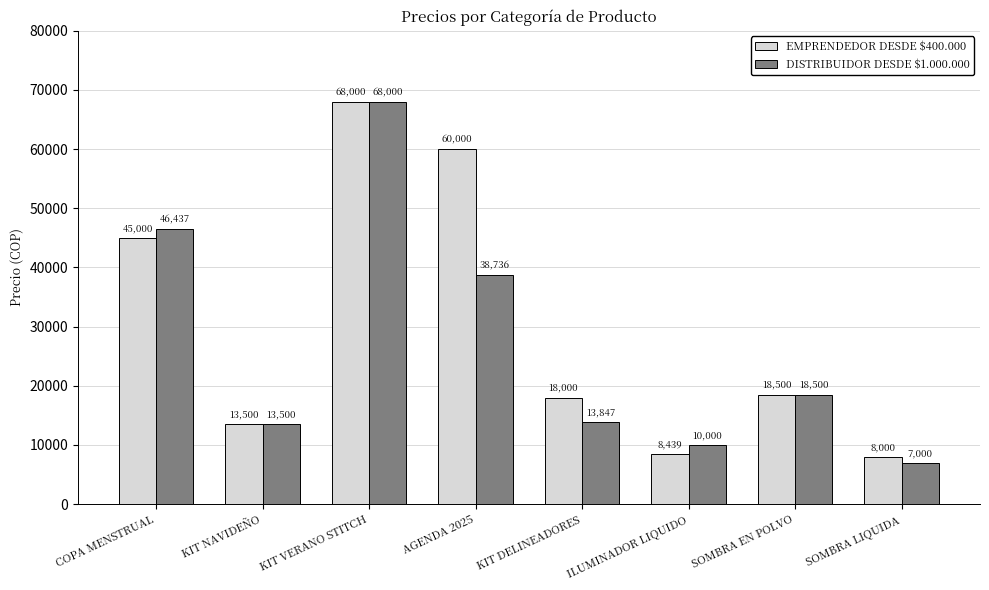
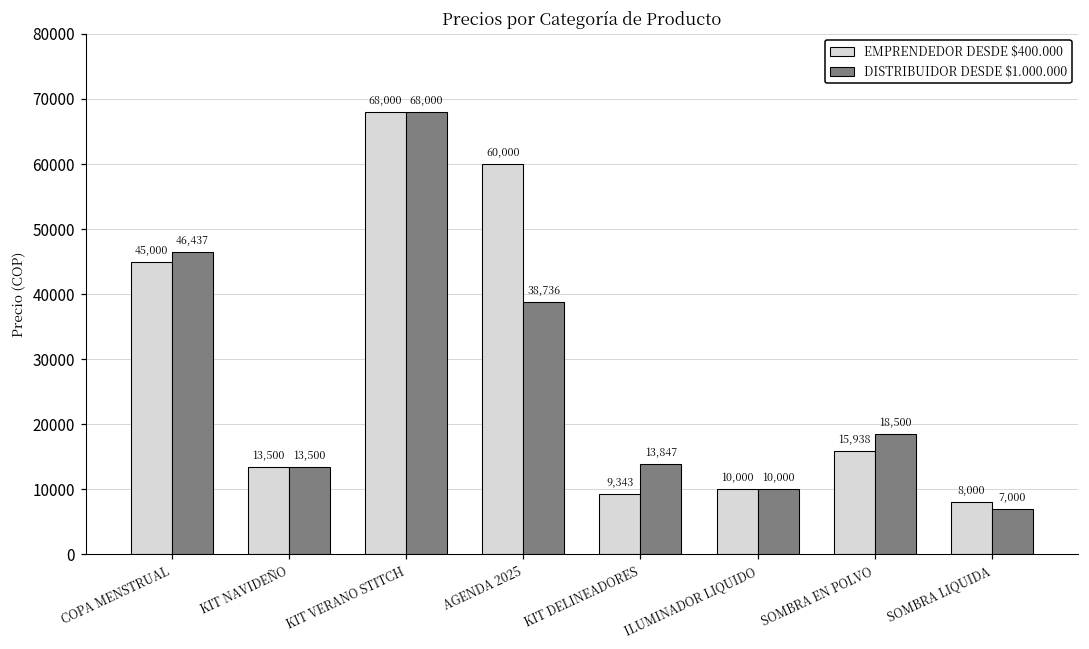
EMPRENDEDOR DESDE $400.000, KIT DELINEADORES: 18,000 -> 9,343
EMPRENDEDOR DESDE $400.000, ILUMINADOR LIQUIDO: 8,439 -> 10,000
EMPRENDEDOR DESDE $400.000, SOMBRA EN POLVO: 18,500 -> 15,938
